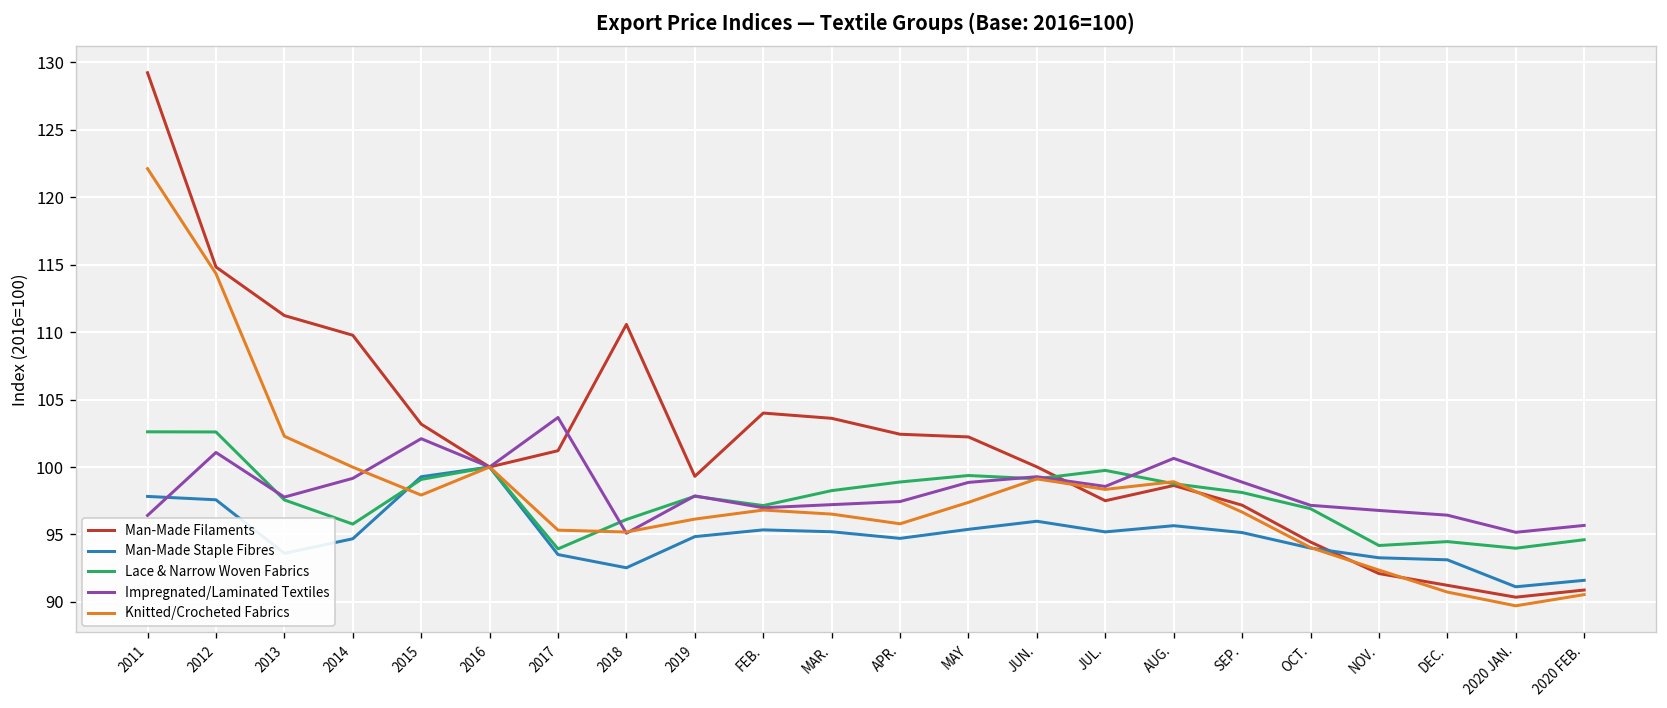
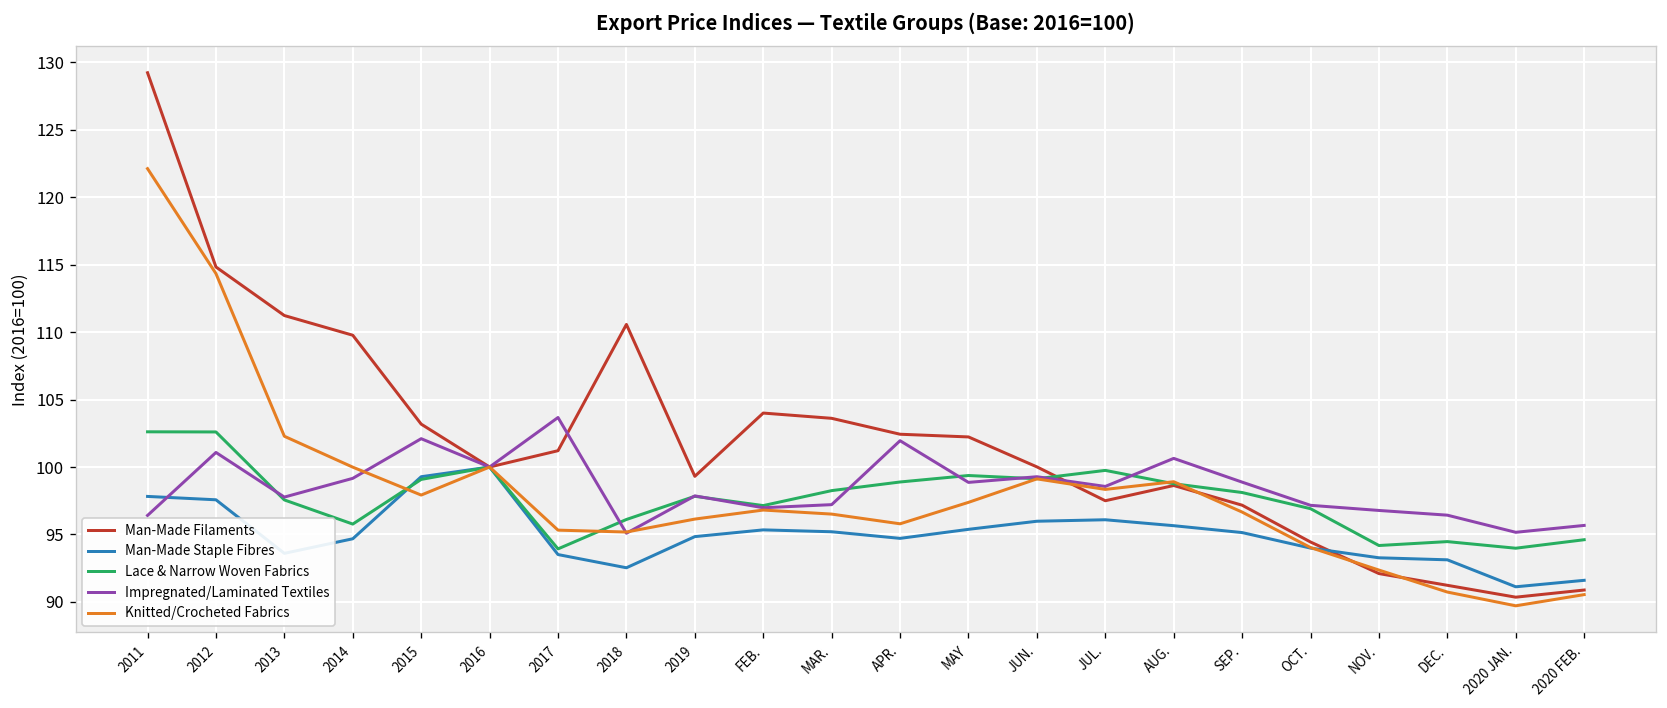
Impregnated/Laminated Textiles, APR.: 97.4 -> 102.0
Man-Made Staple Fibres, JUL.: 95.2 -> 96.1
